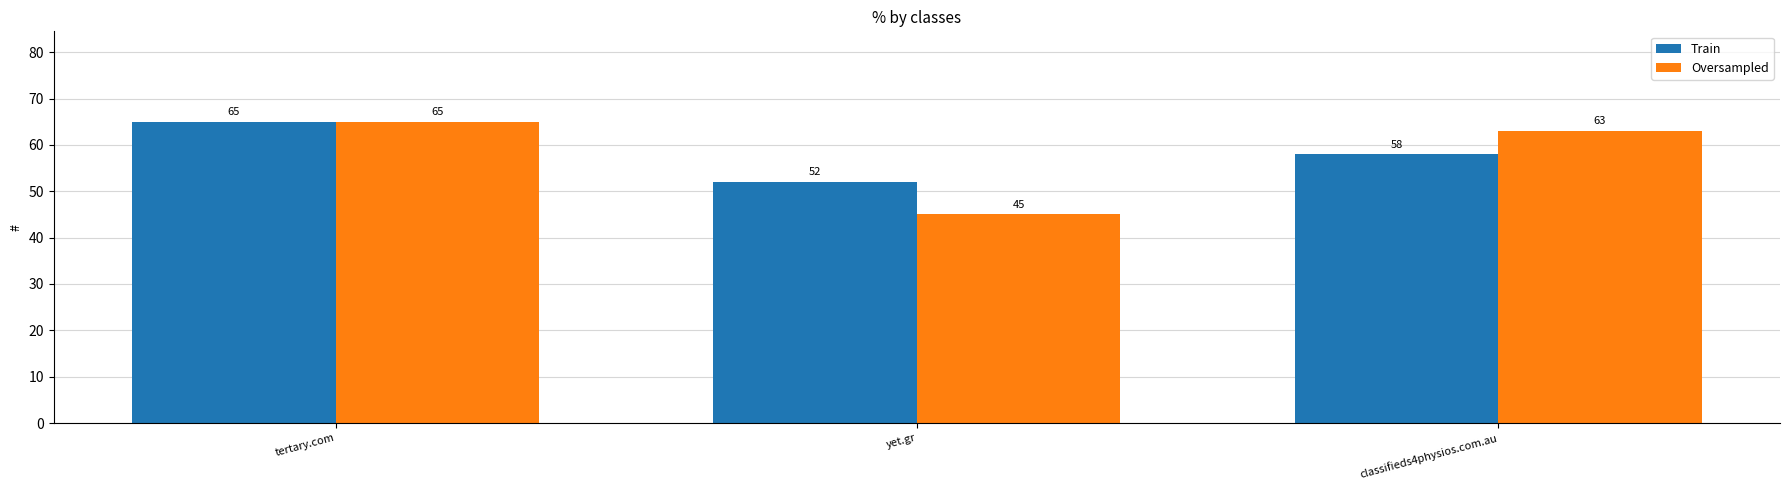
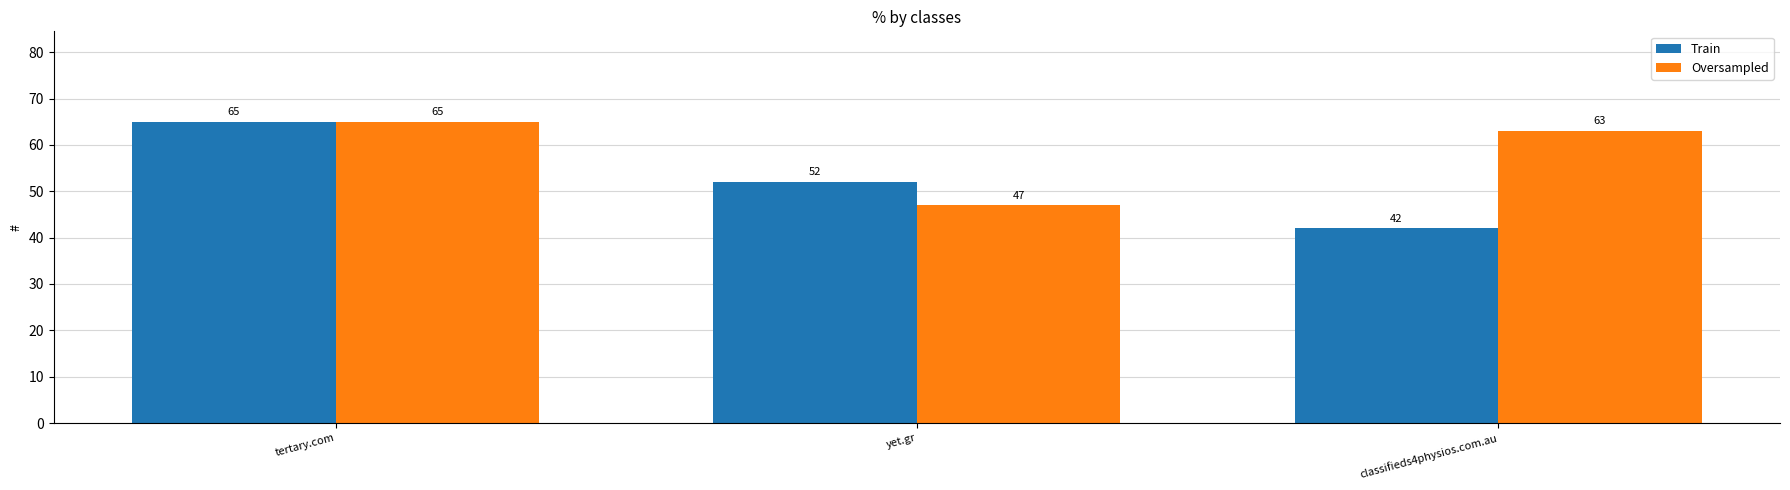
Oversampled, yet.gr: 45 -> 47
Train, classifieds4physios.com.au: 58 -> 42
